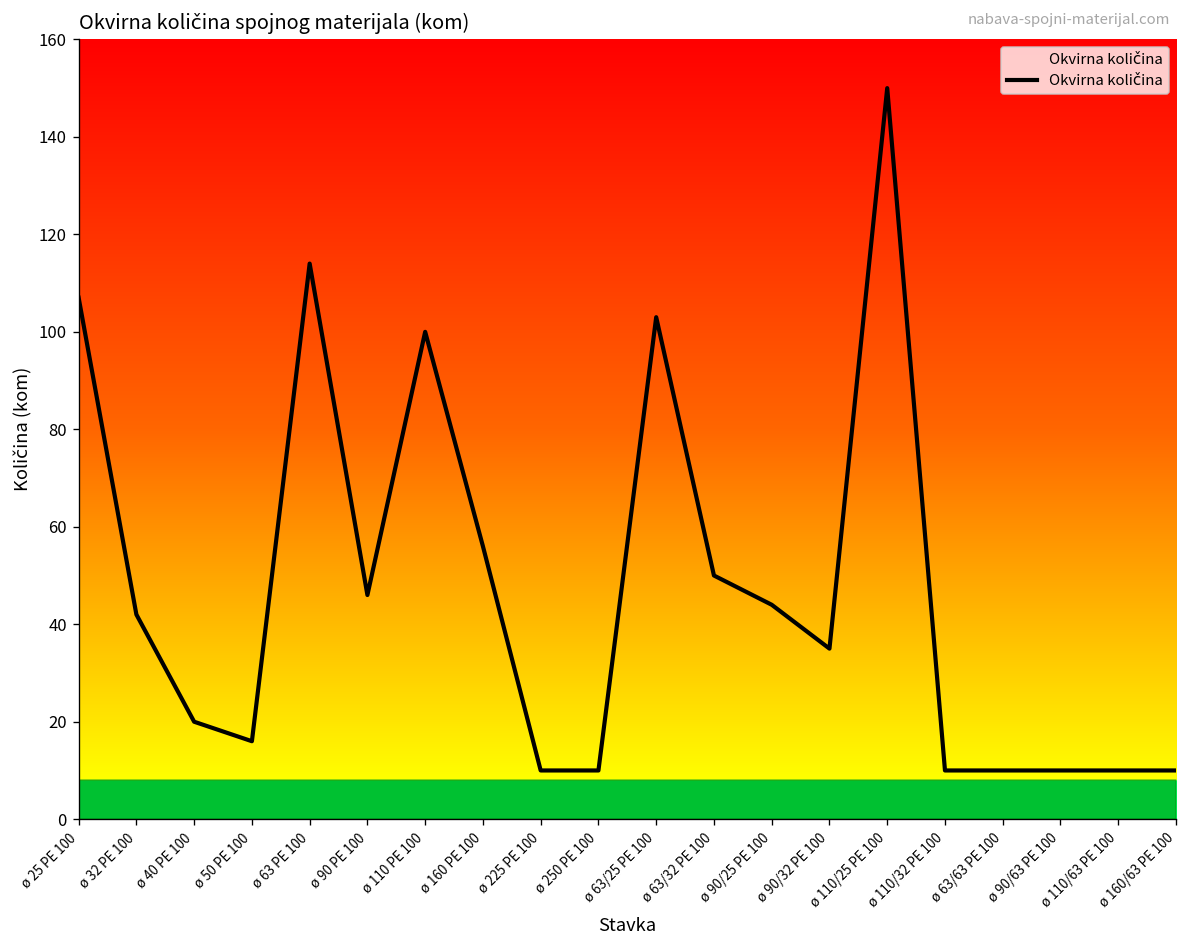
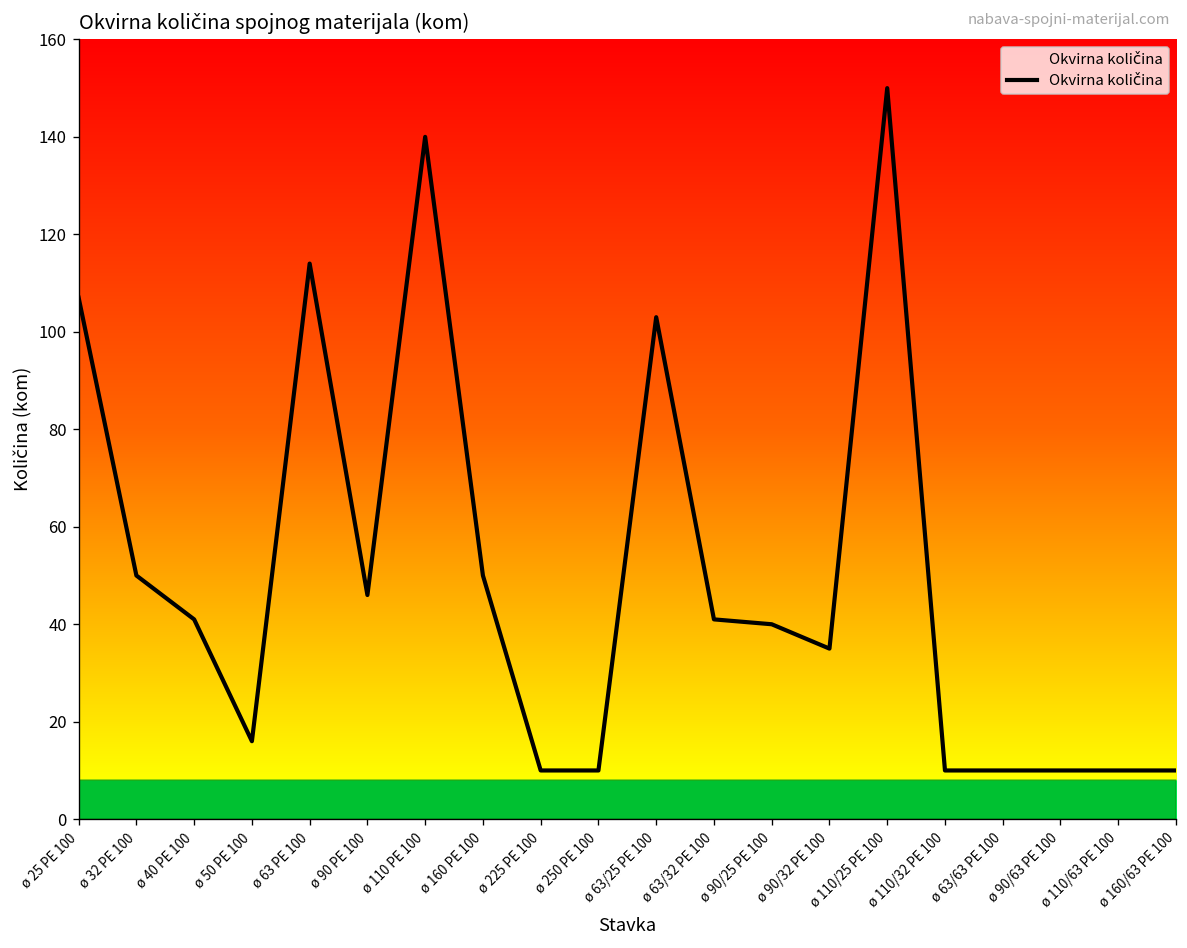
ø 32 PE 100: 42 -> 50
ø 40 PE 100: 20 -> 41
ø 110 PE 100: 100 -> 140
ø 160 PE 100: 56 -> 50
ø 63/32 PE 100: 50 -> 41
ø 90/25 PE 100: 44 -> 40
